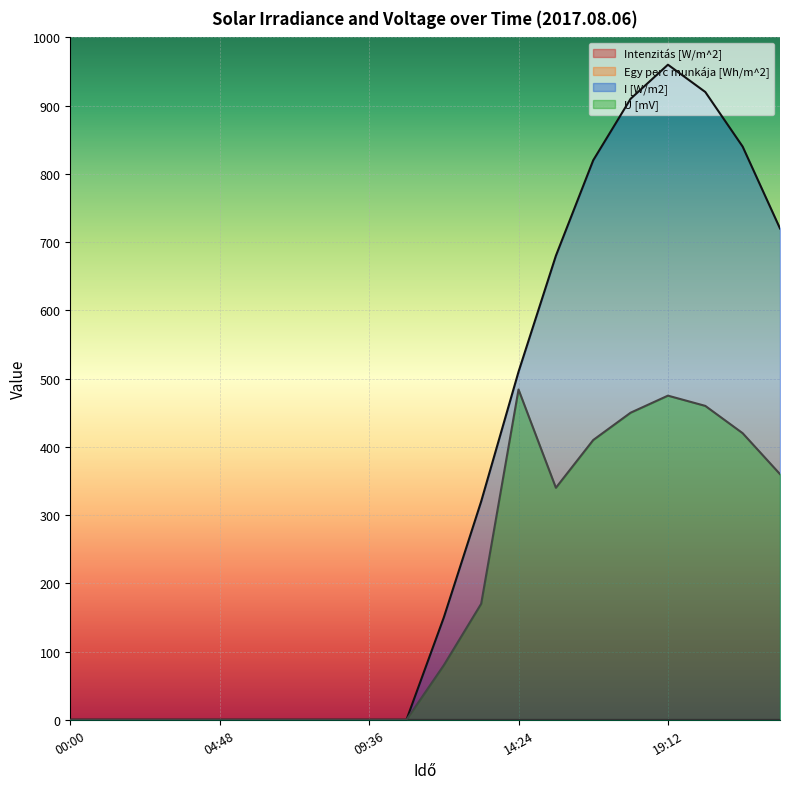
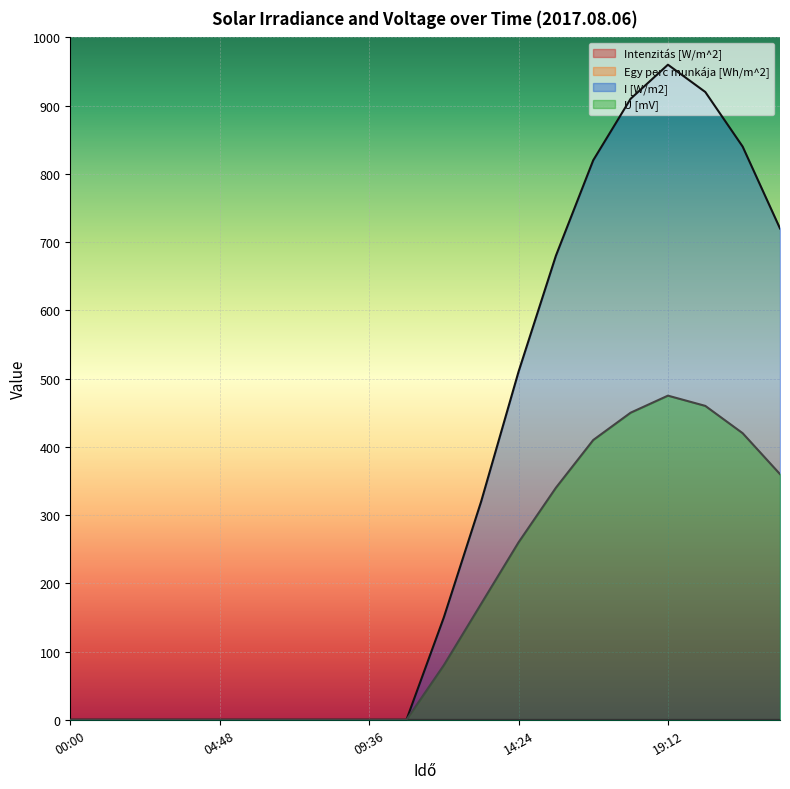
U [mV], 14:24: 480 -> 260
